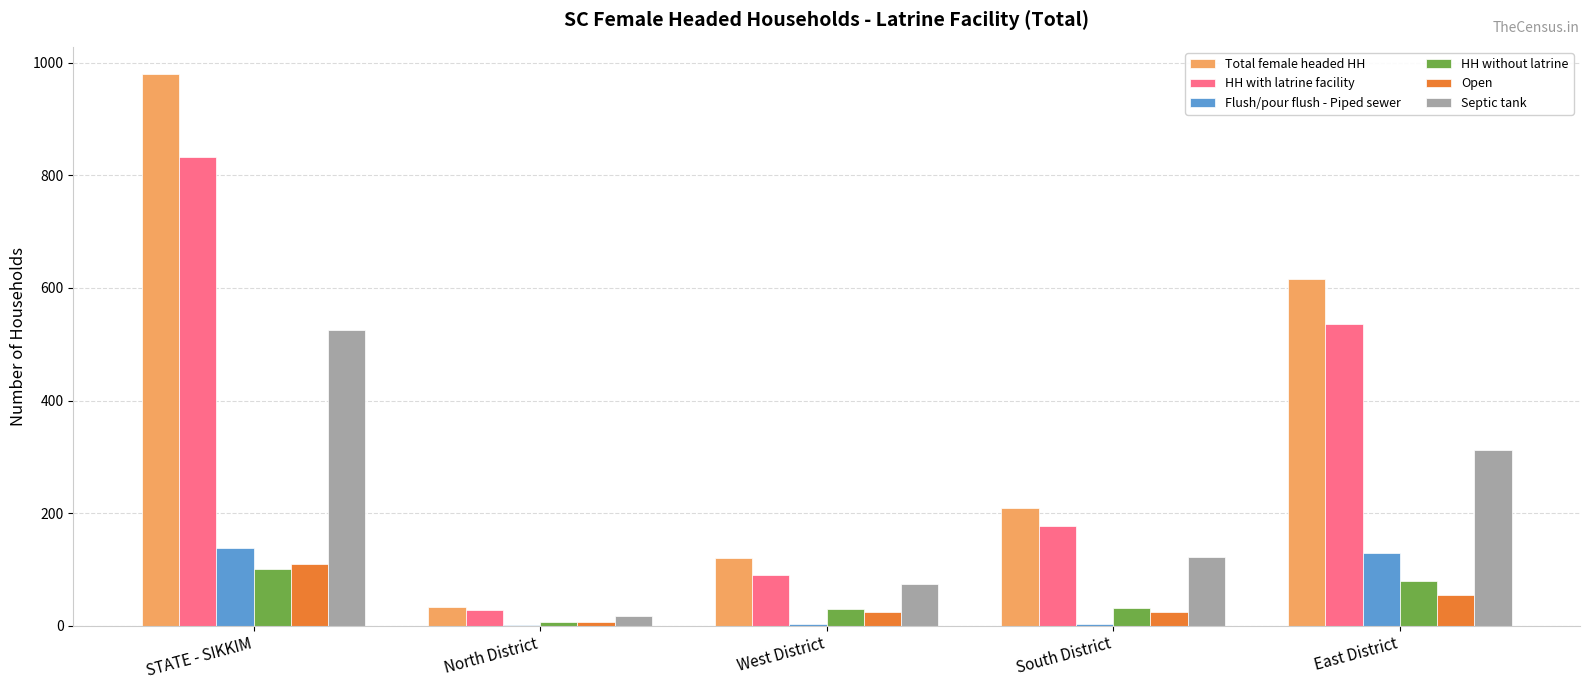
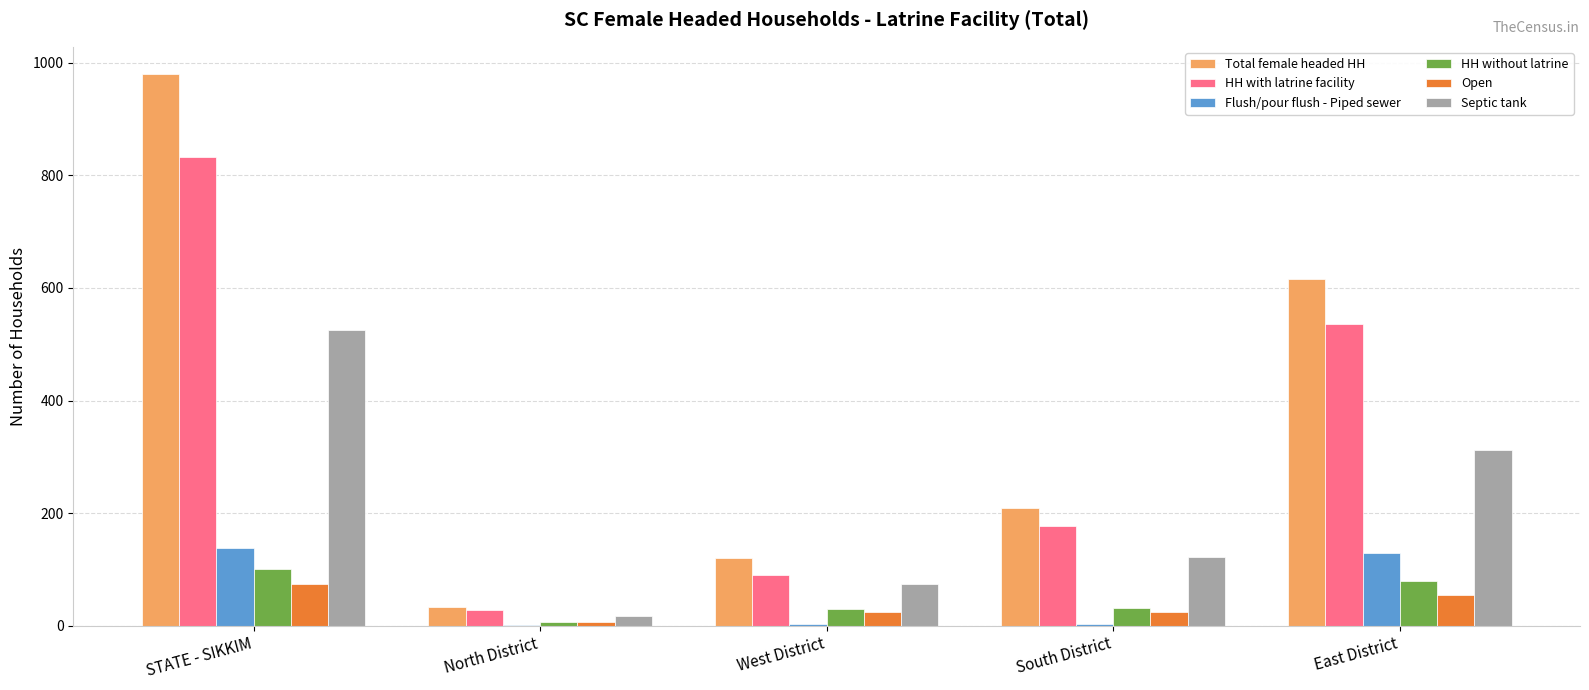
Open, STATE - SIKKIM: 110 -> 80
